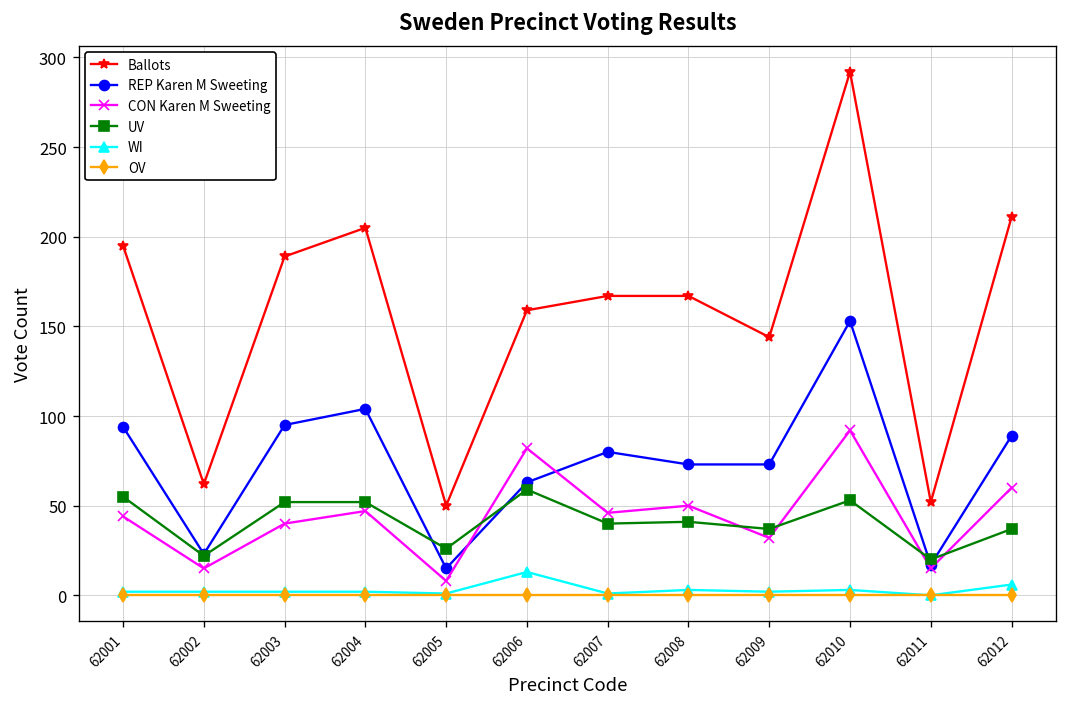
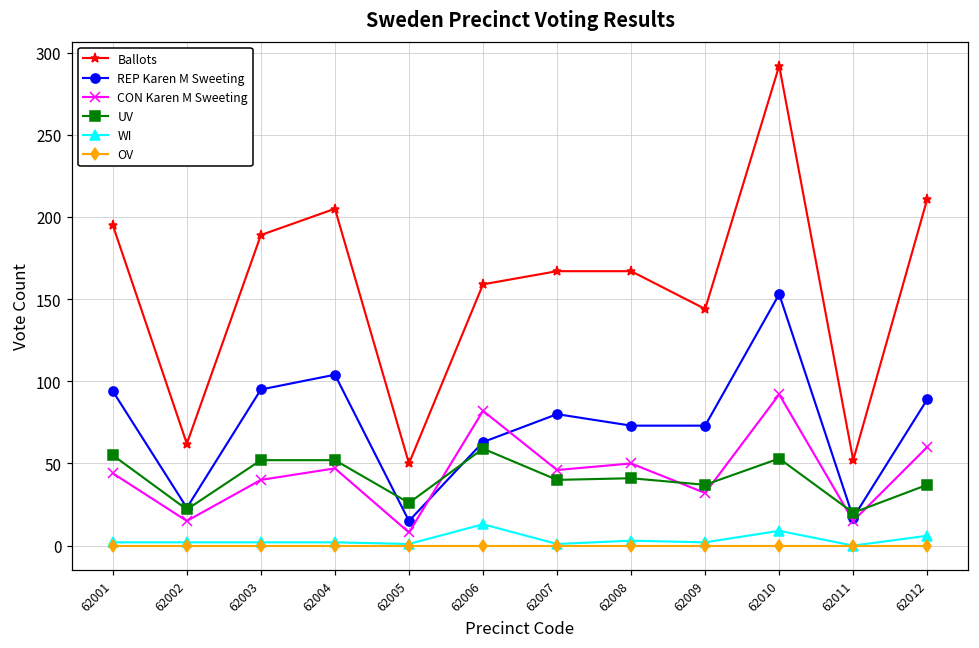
WI, 62010: 3 -> 9
